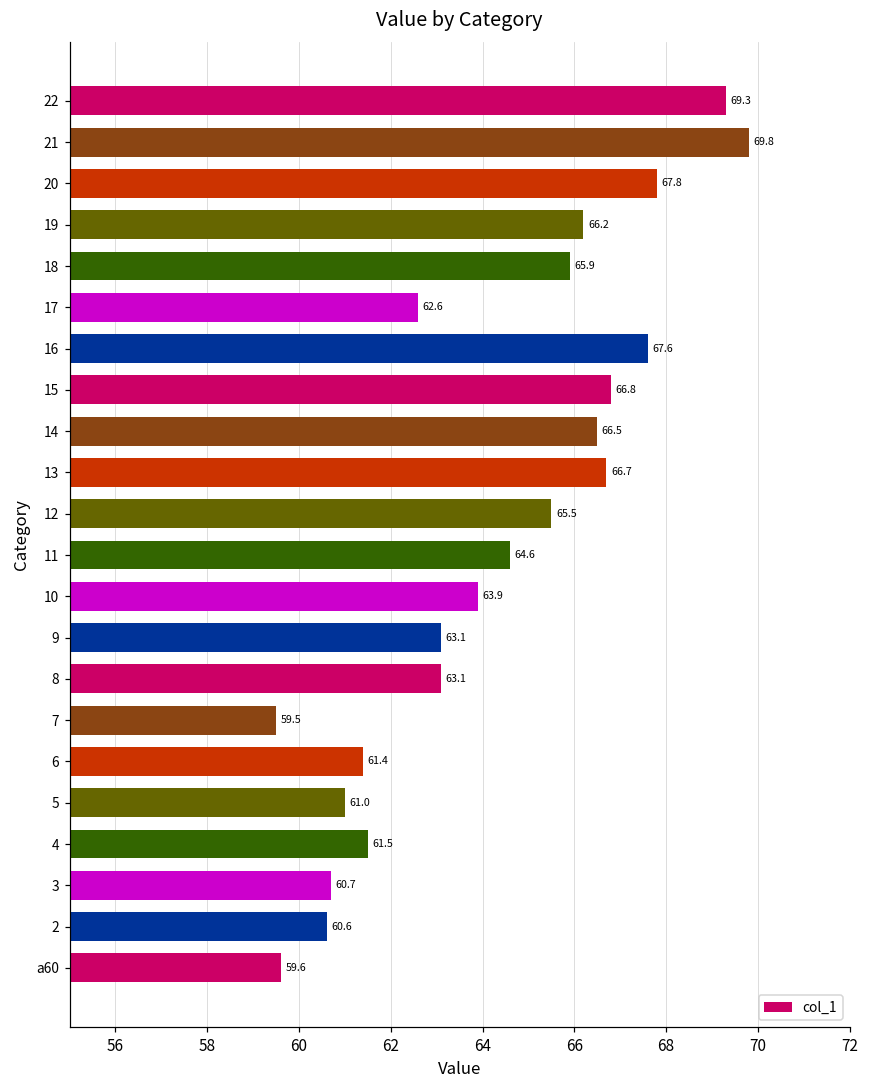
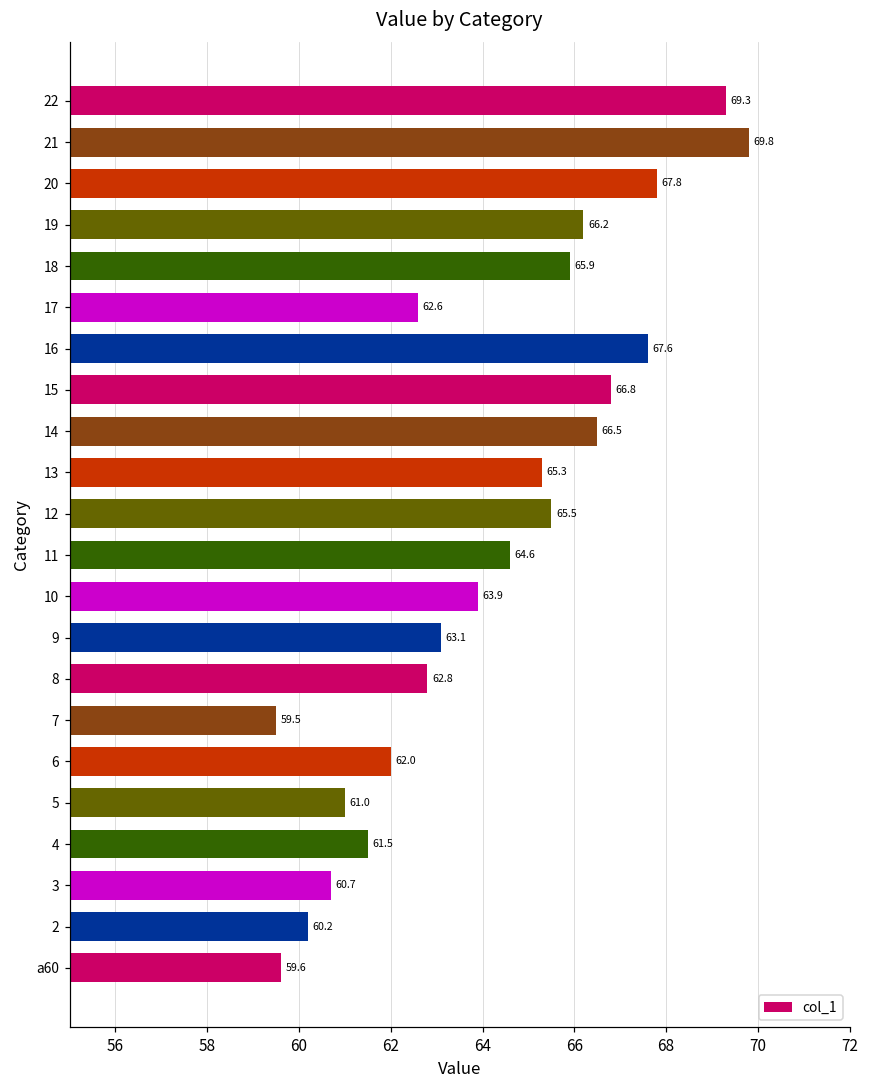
13: 66.7 -> 65.3
8: 63.1 -> 62.8
6: 61.4 -> 62.0
2: 60.6 -> 60.2
